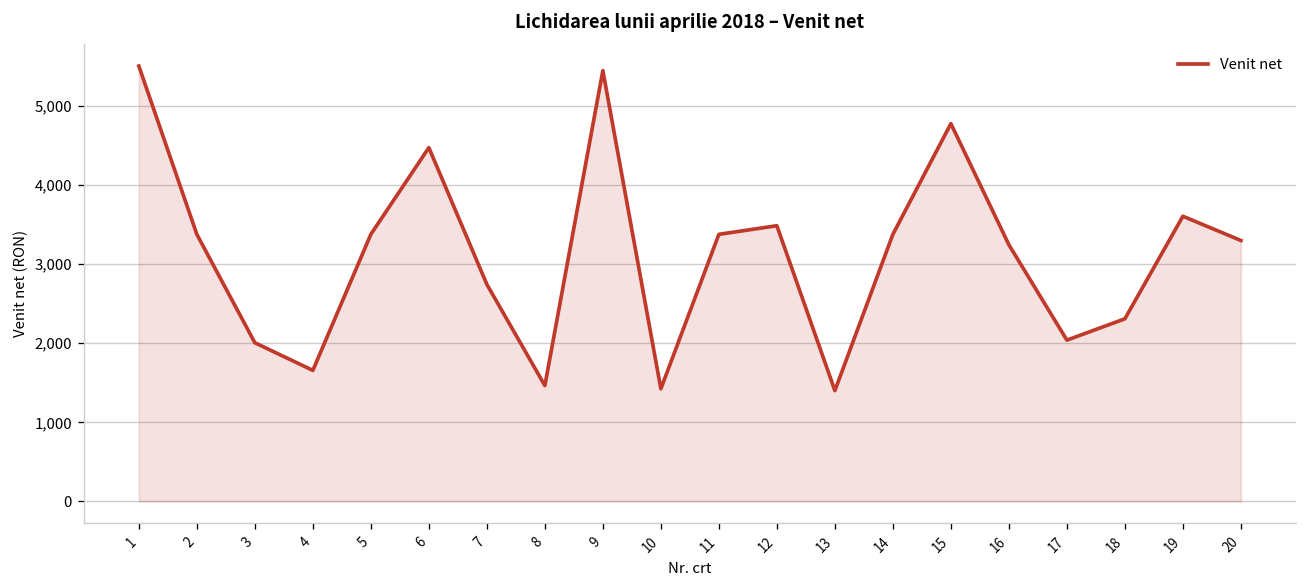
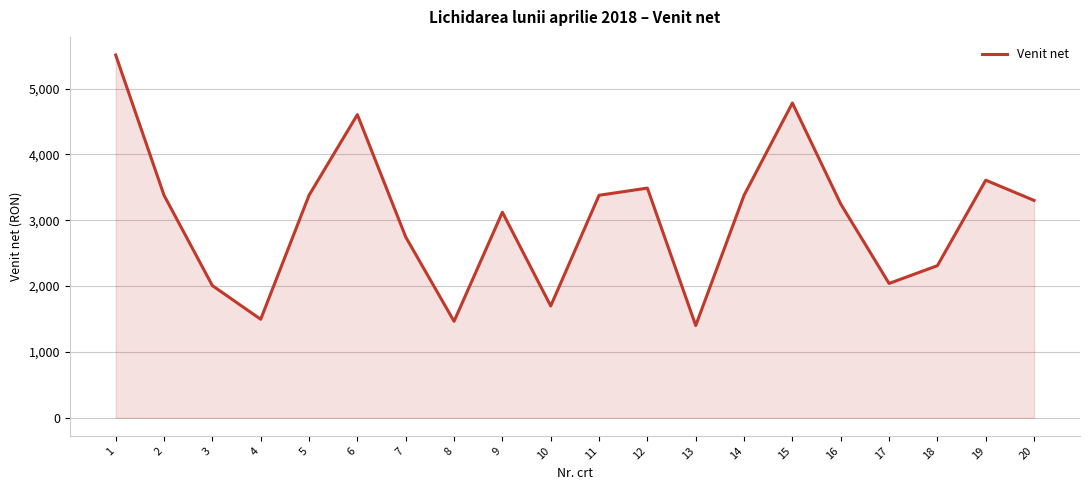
4: 1,700 -> 1,500
6: 4,500 -> 4,600
9: 5,500 -> 3,100
10: 1,400 -> 1,700
